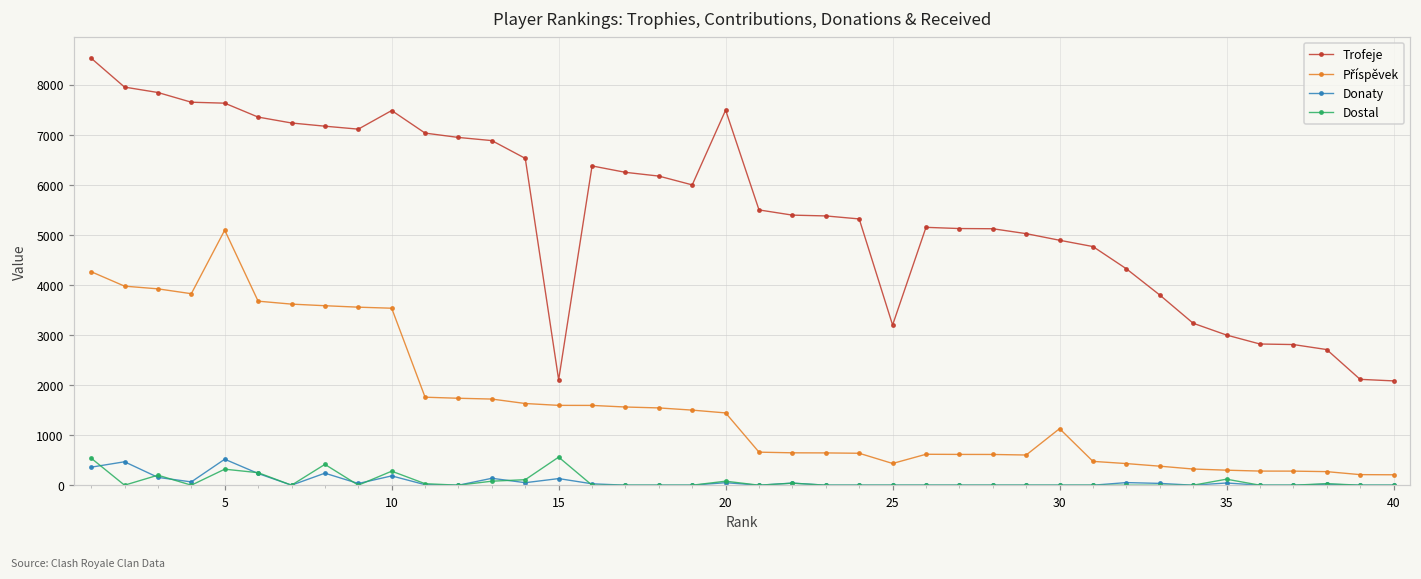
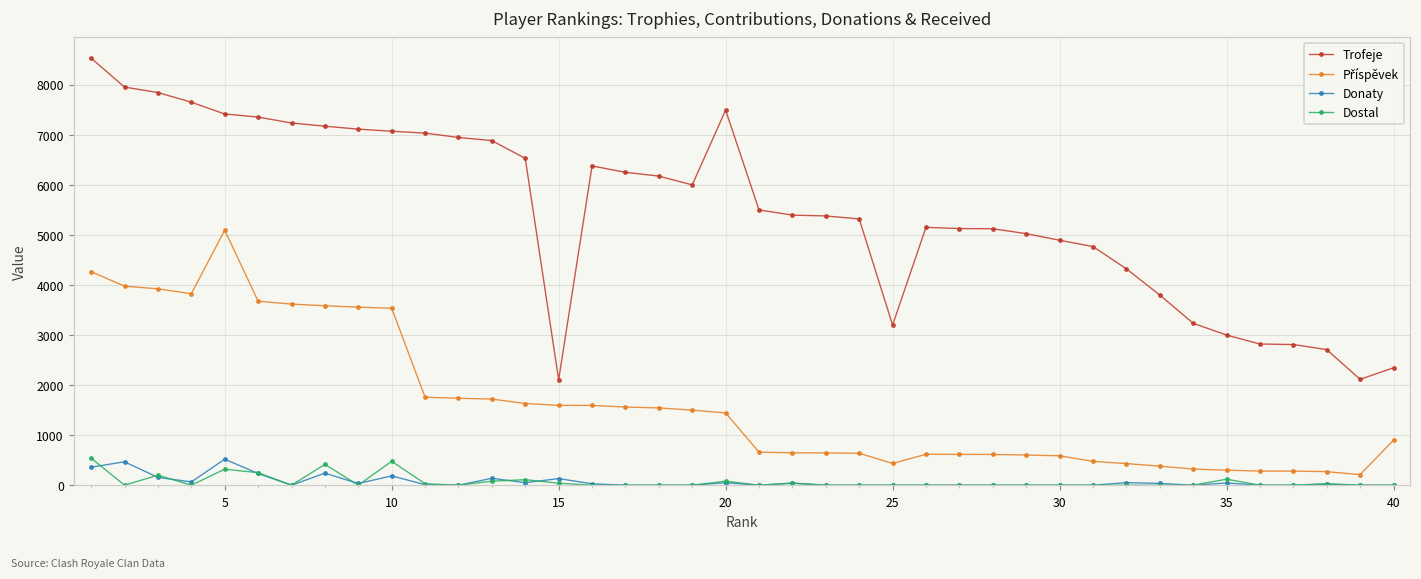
Trofeje, 5: 7600 -> 7400
Trofeje, 10: 7500 -> 7100
Dostal, 10: 300 -> 500
Dostal, 15: 600 -> 0
Příspěvek, 30: 1100 -> 600
Trofeje, 40: 2100 -> 2300
Příspěvek, 40: 200 -> 900
